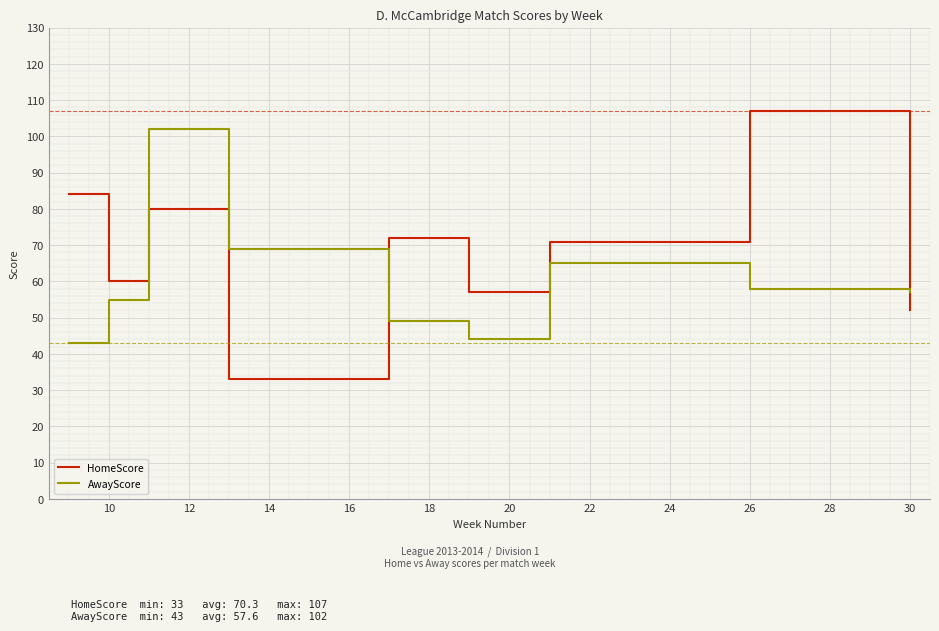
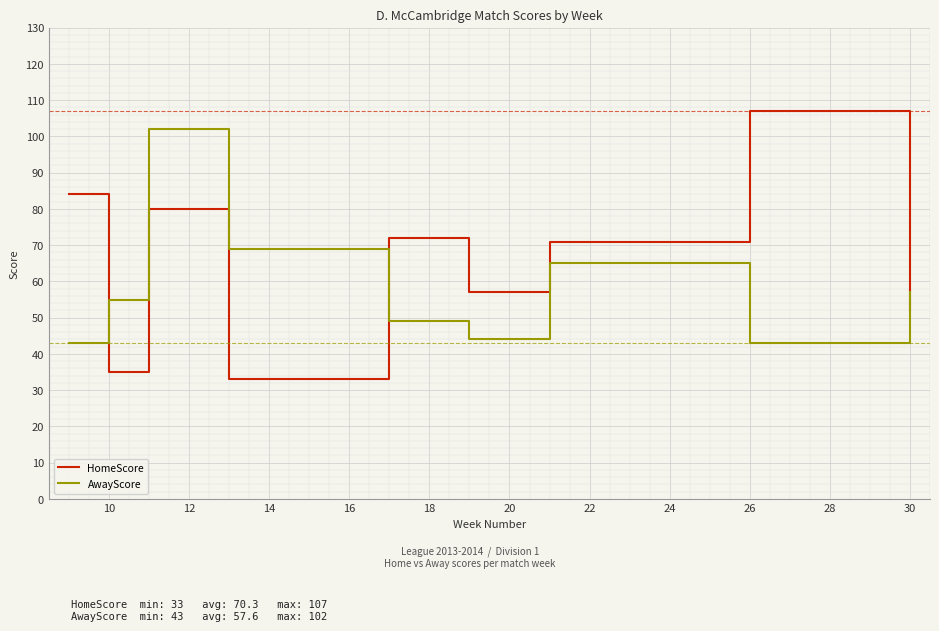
HomeScore, 10: 60 -> 35
AwayScore, 26: 58 -> 43
